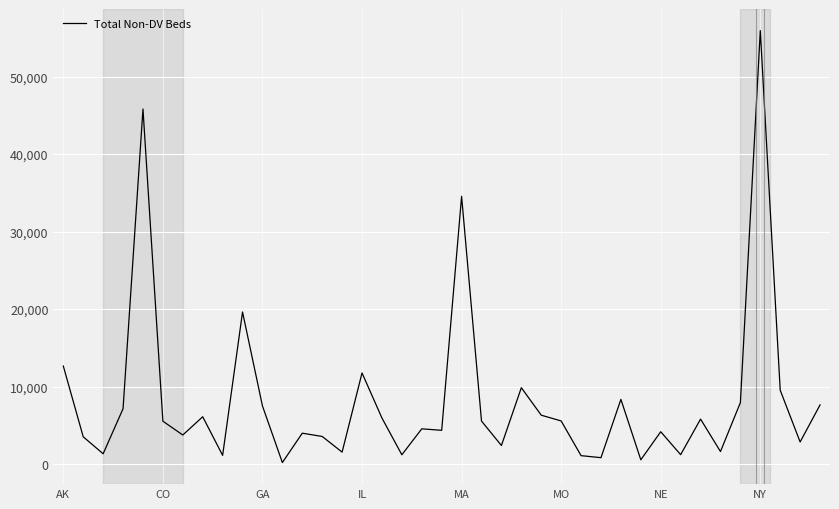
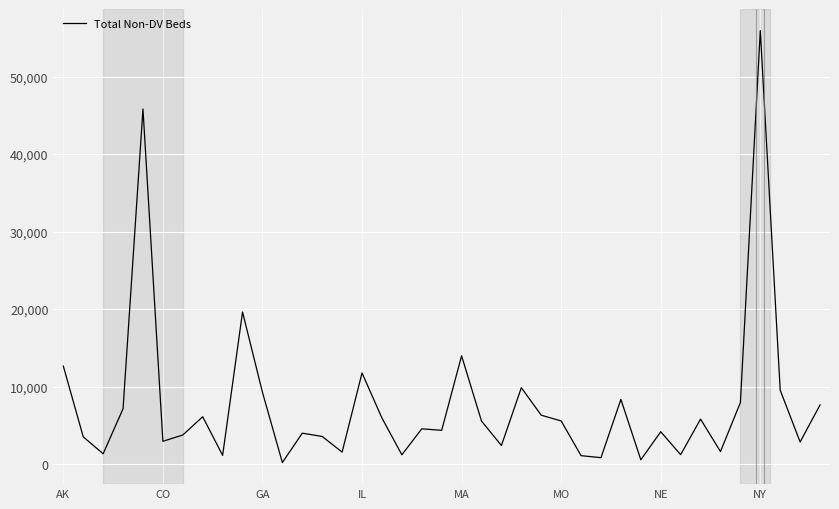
CO: 6,000 -> 3,000
GA: 7,000 -> 9,000
MA: 35,000 -> 14,000
